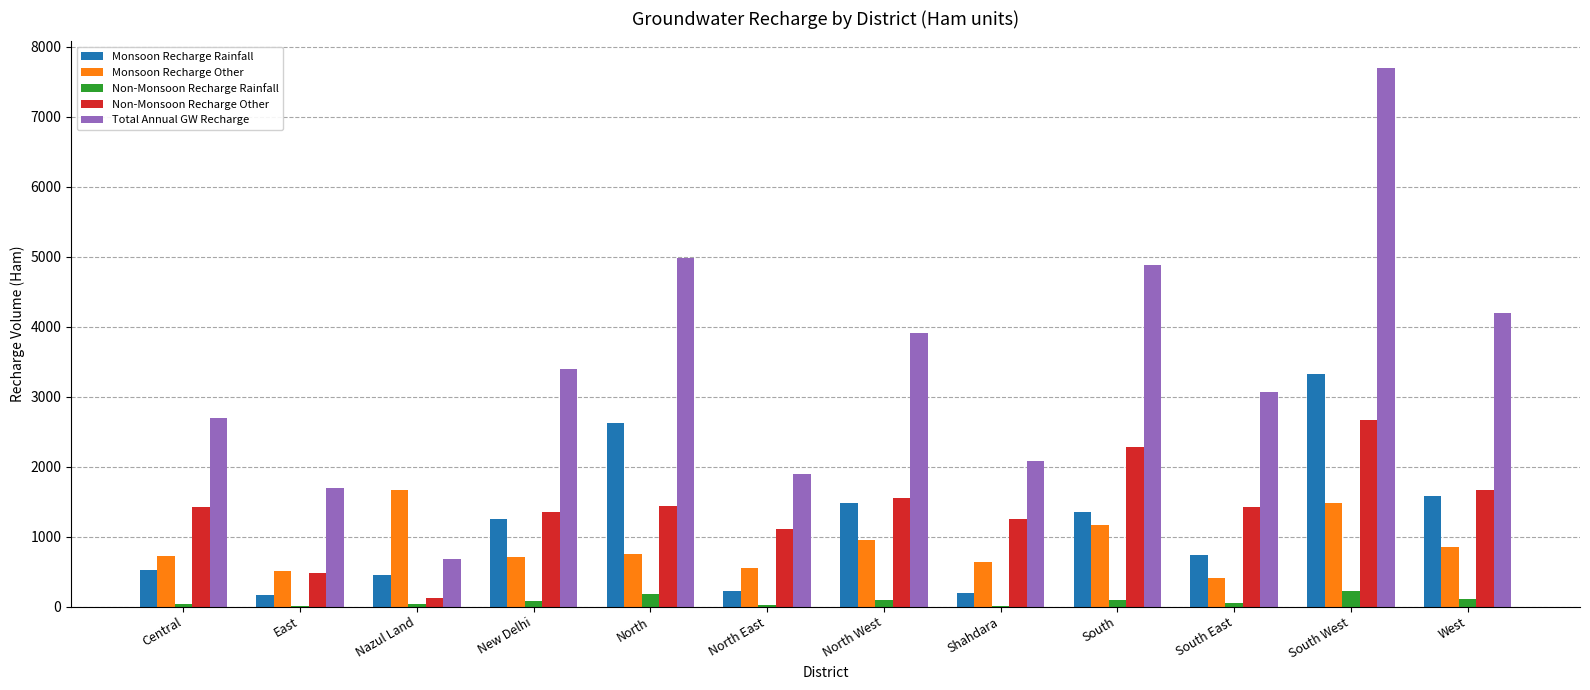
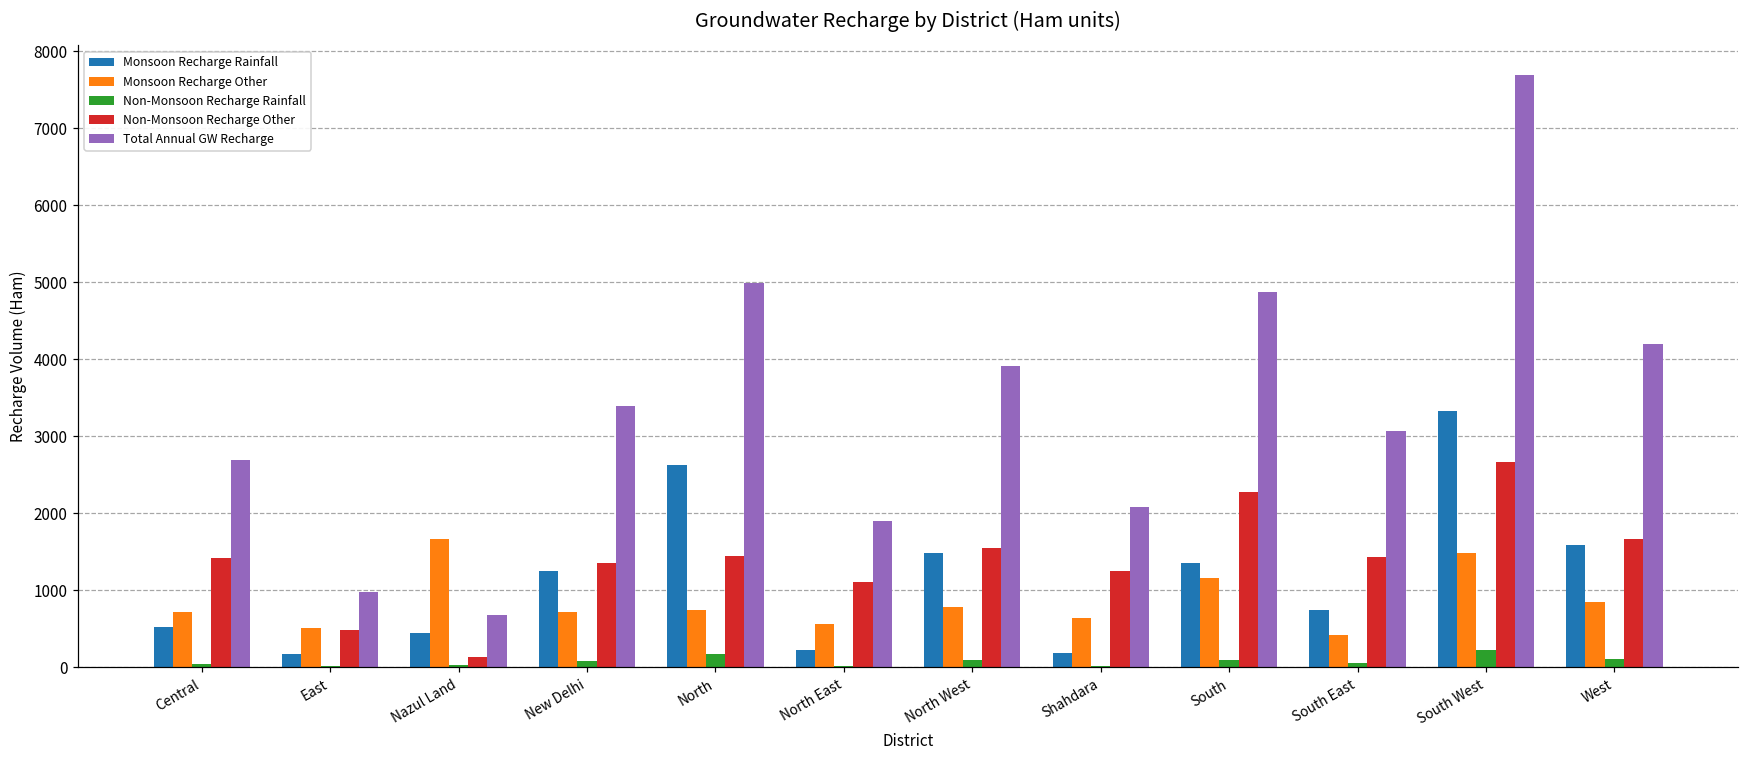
Total Annual GW Recharge, East: 1700 -> 1000
Monsoon Recharge Other, North West: 1000 -> 800
